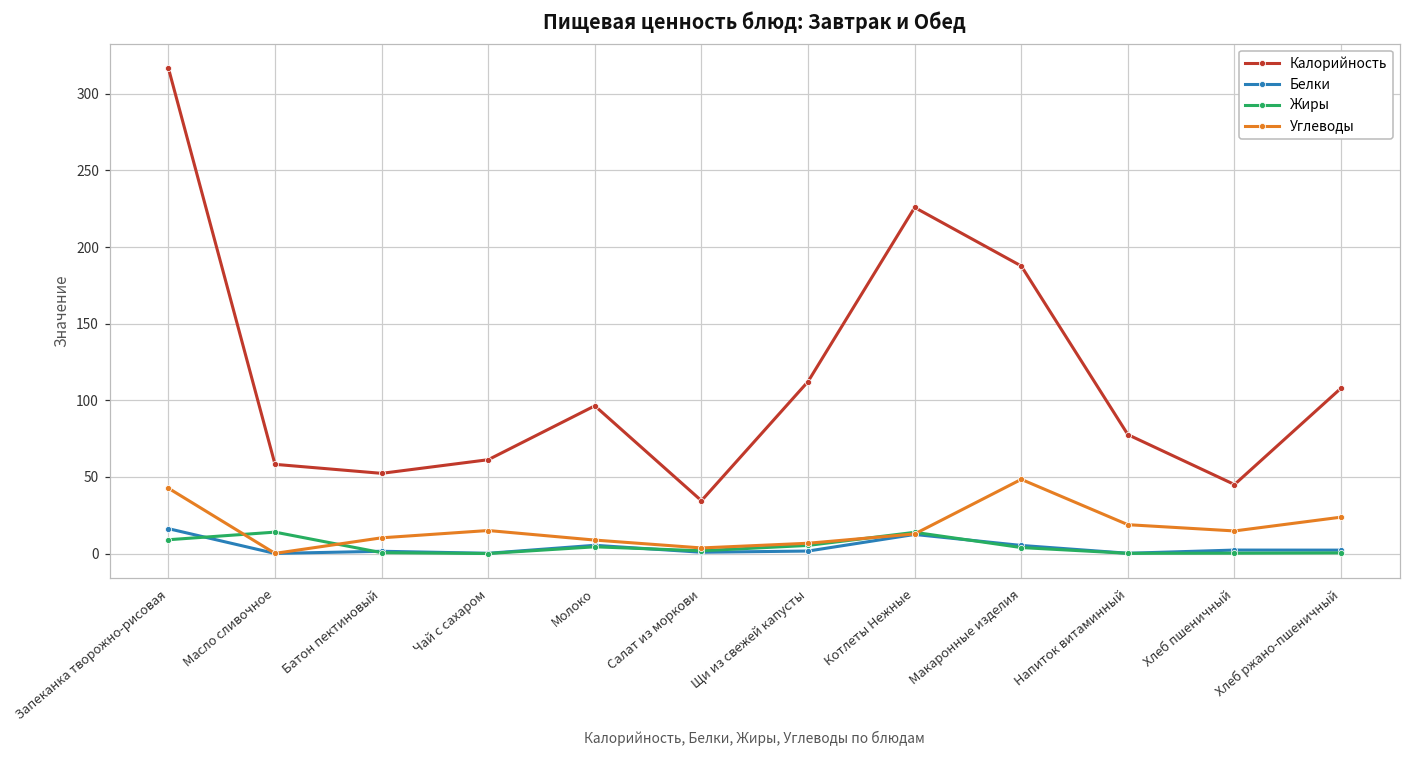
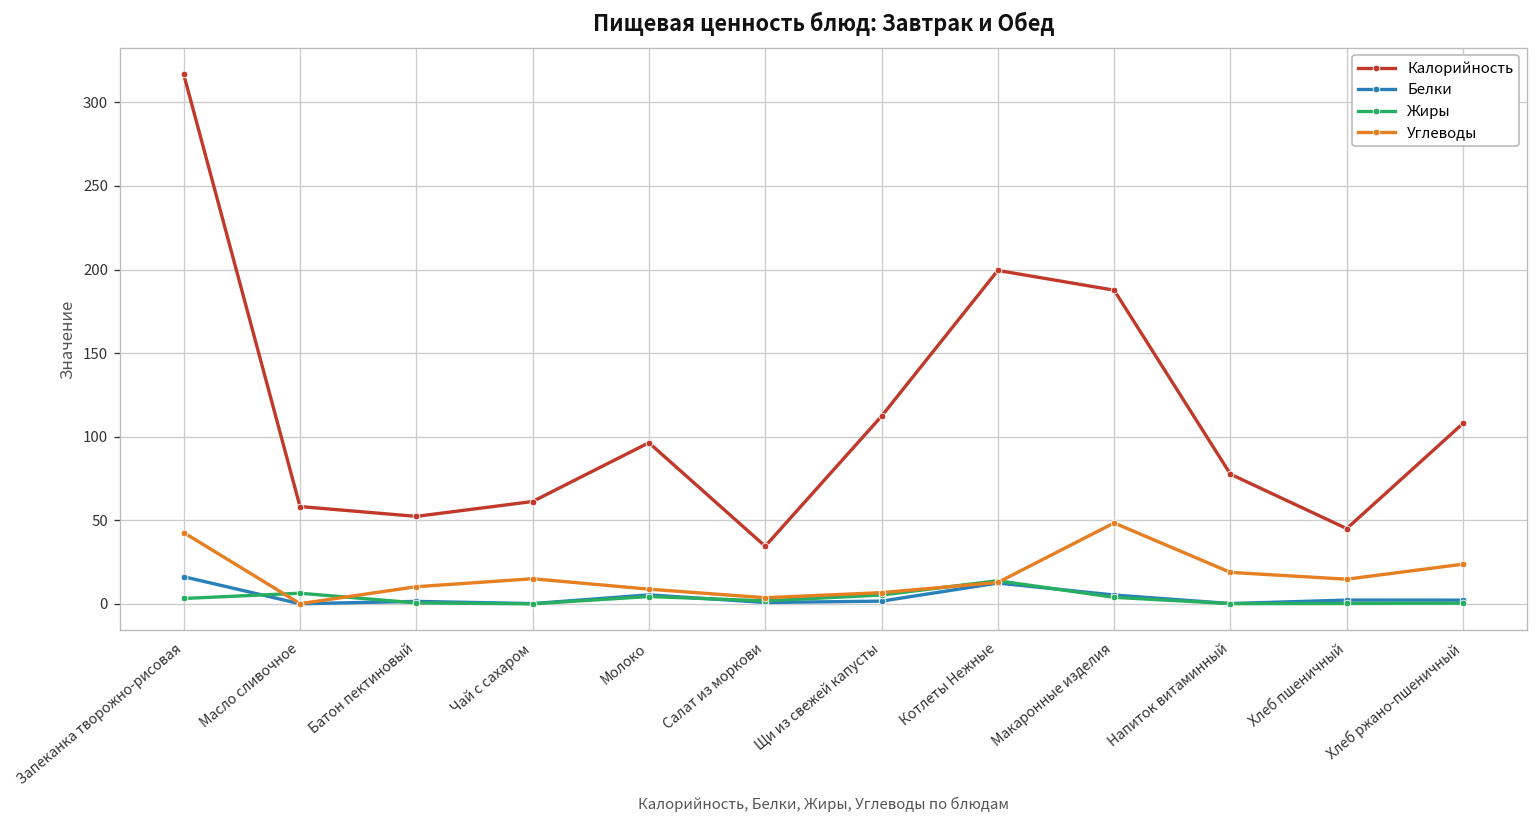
Жиры, Запеканка творожно-рисовая: 9 -> 3
Жиры, Масло сливочное: 14 -> 6
Калорийность, Котлеты Нежные: 226 -> 199
